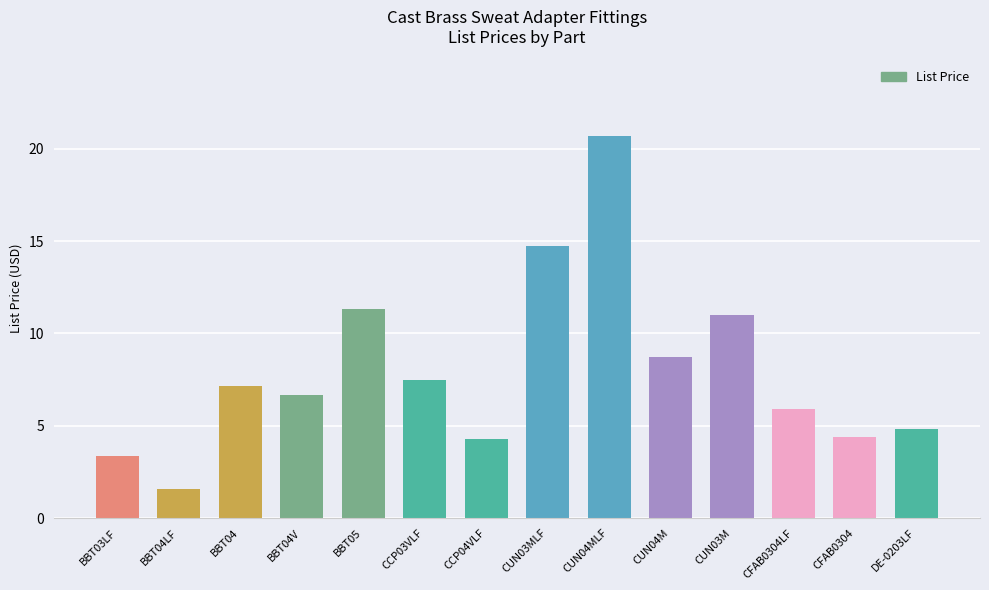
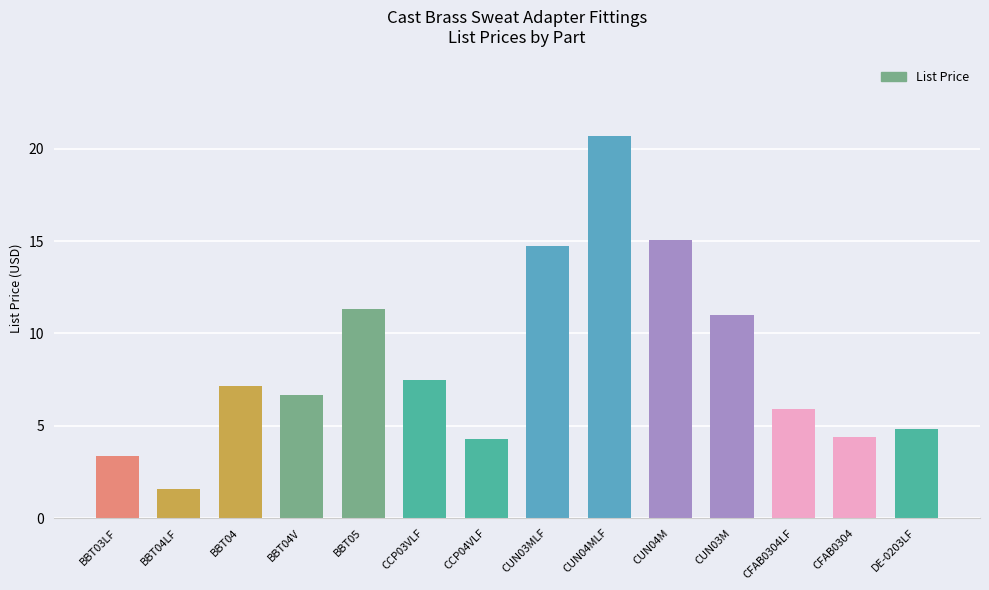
CUN04M: 8.7 -> 15.0
